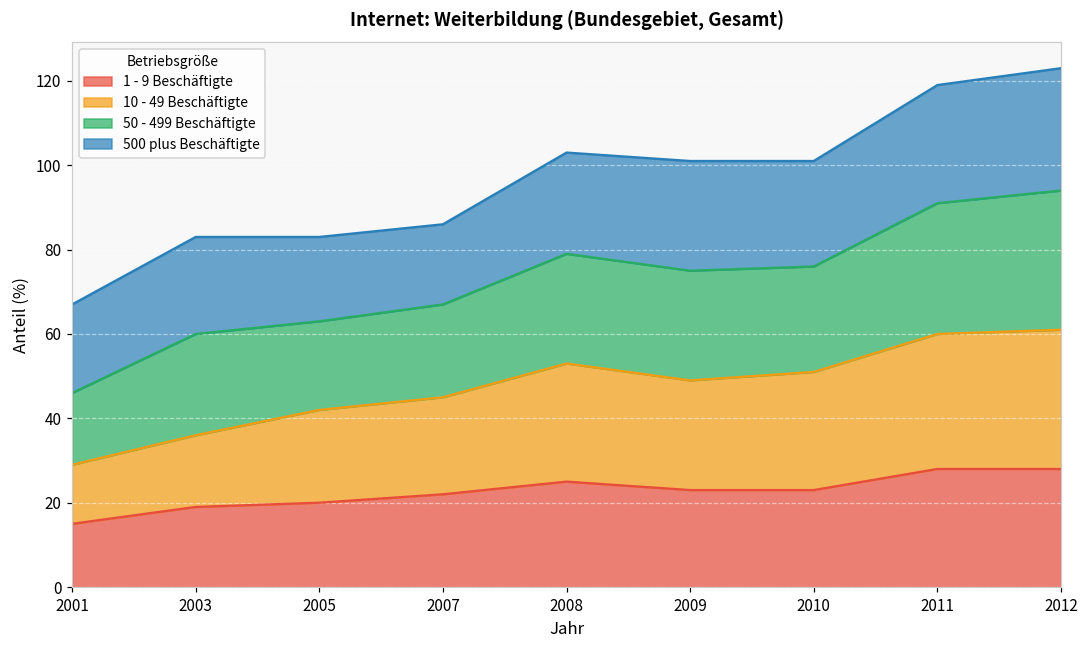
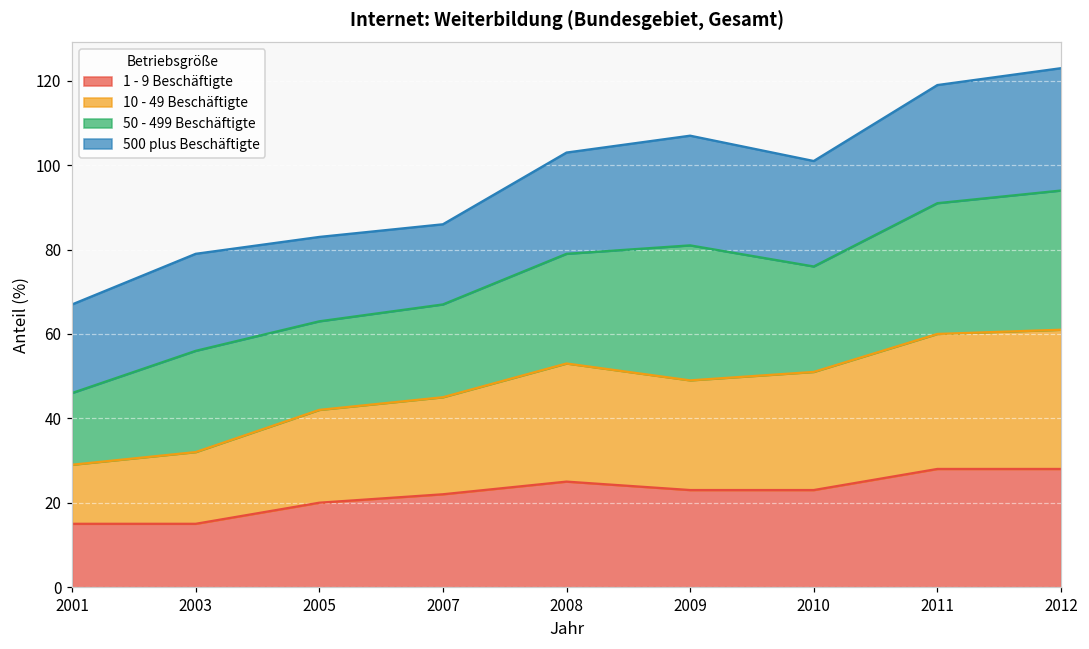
1 - 9 Beschäftigte, 2003: 19 -> 15
50 - 499 Beschäftigte, 2009: 26 -> 32
